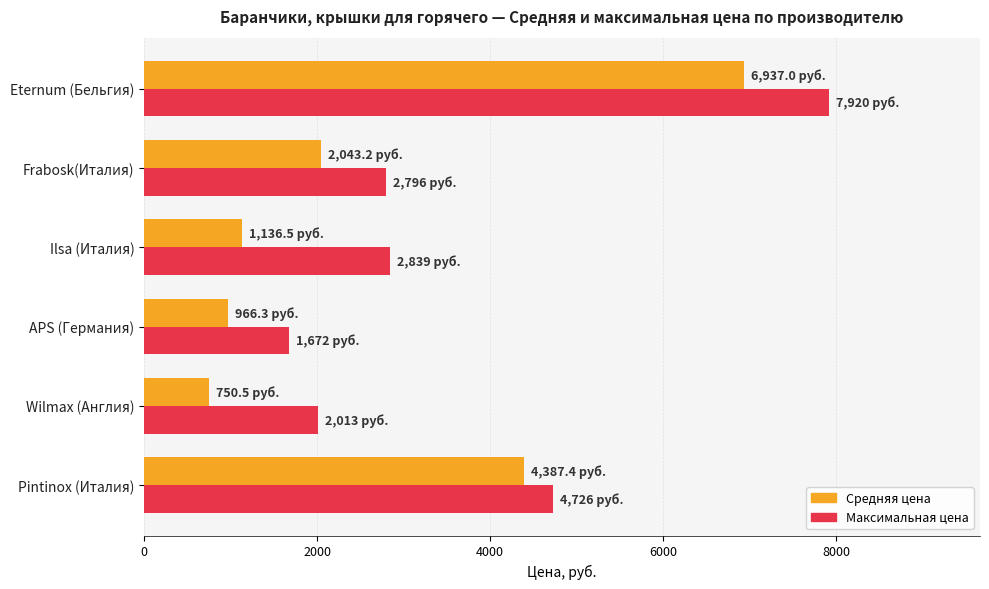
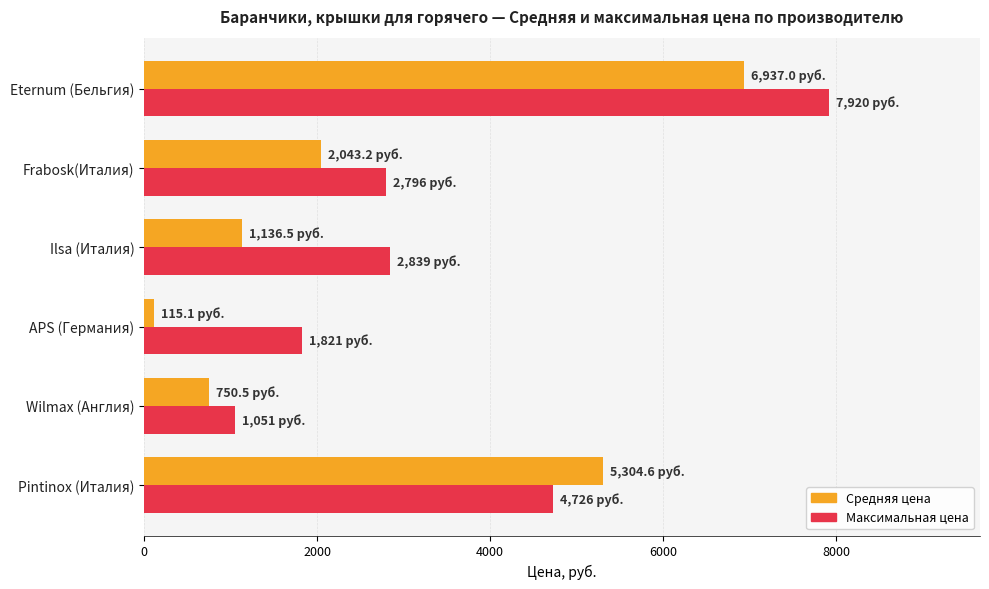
Средняя цена, APS (Германия): 966.3 -> 115.1
Максимальная цена, APS (Германия): 1,672 -> 1,821
Максимальная цена, Wilmax (Англия): 2,013 -> 1,051
Средняя цена, Pintinox (Италия): 4,387.4 -> 5,304.6
